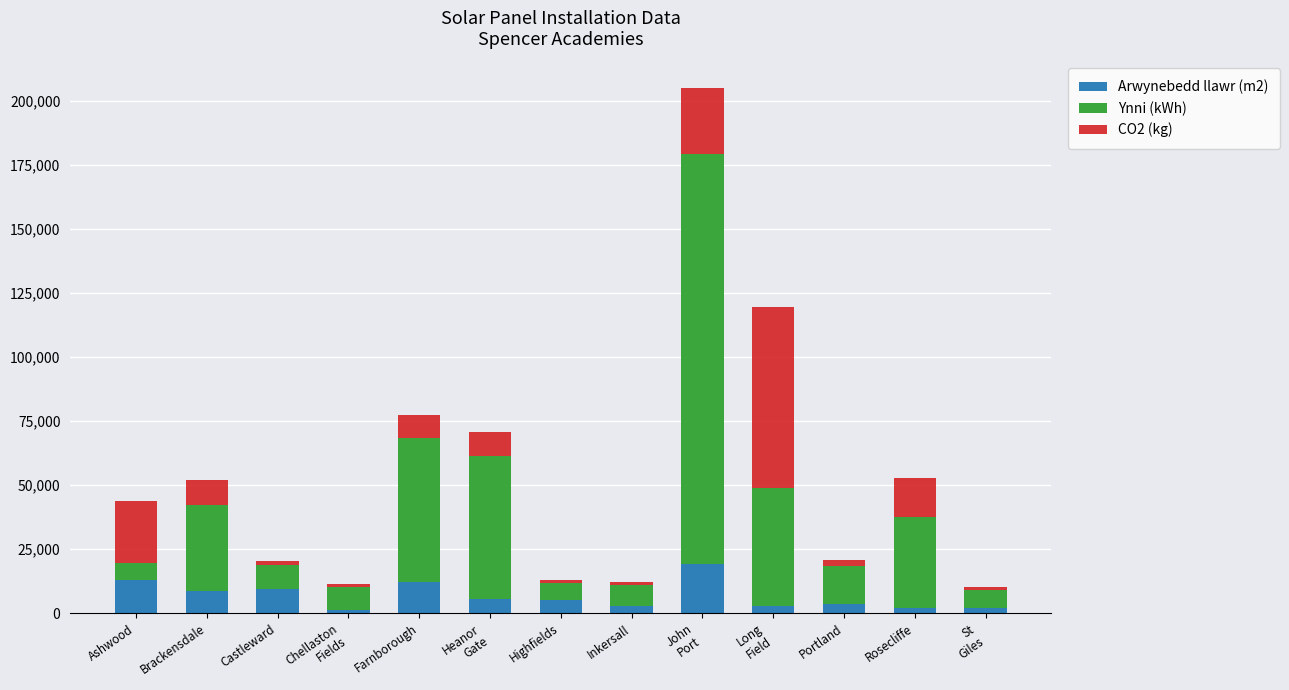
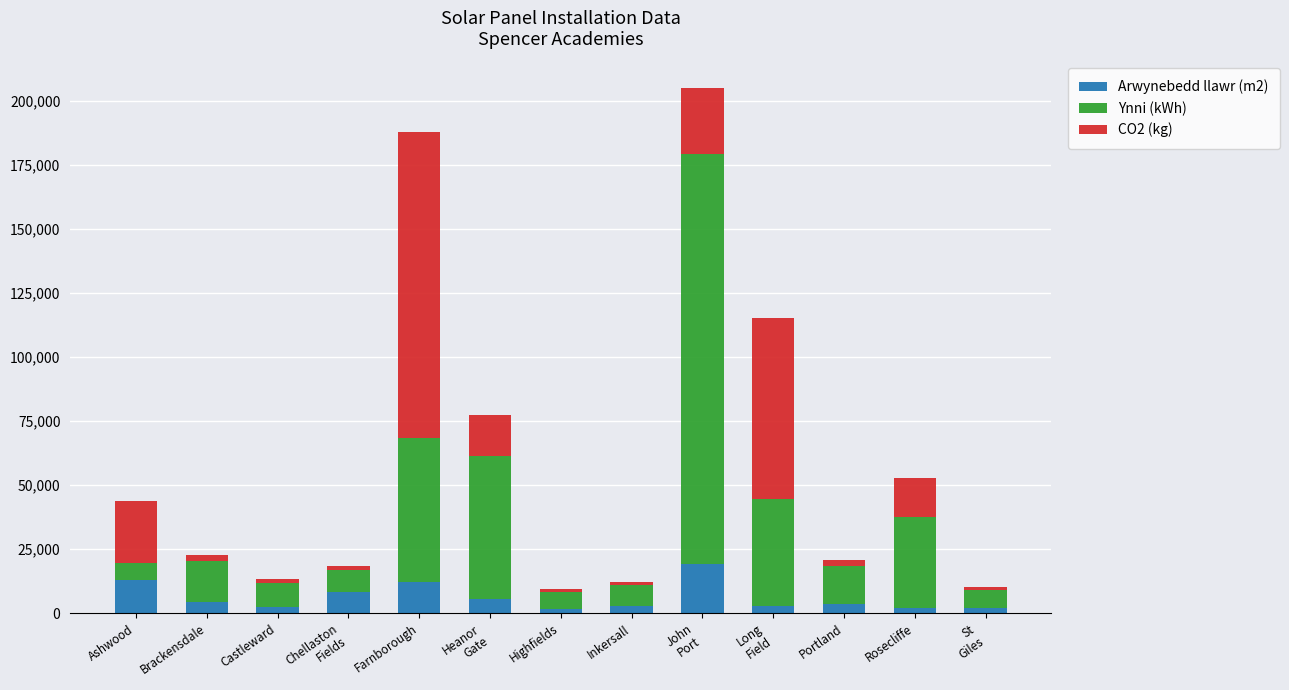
Arwynebedd llawr (m2), Brackensdale: 9,000 -> 4,000
Ynni (kWh), Brackensdale: 34,000 -> 16,000
CO2 (kg), Brackensdale: 10,000 -> 3,000
Arwynebedd llawr (m2), Castleward: 9,000 -> 2,000
Arwynebedd llawr (m2), Chellaston Fields: 1,000 -> 8,000
CO2 (kg), Farnborough: 9,000 -> 119,000
CO2 (kg), Heanor Gate: 9,000 -> 16,000
Arwynebedd llawr (m2), Highfields: 5,000 -> 1,000
Ynni (kWh), Long Field: 46,000 -> 42,000
